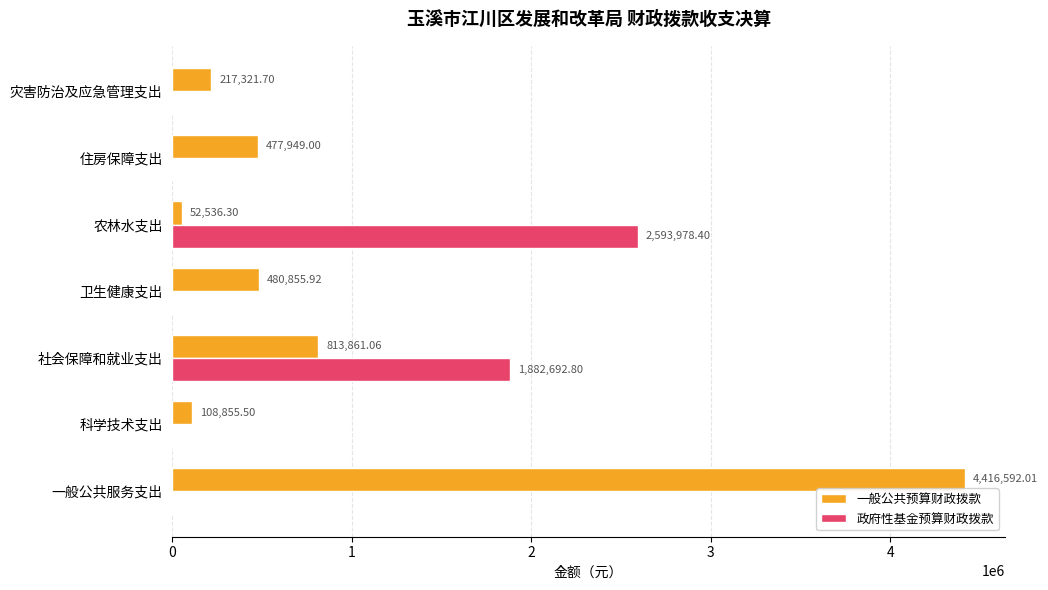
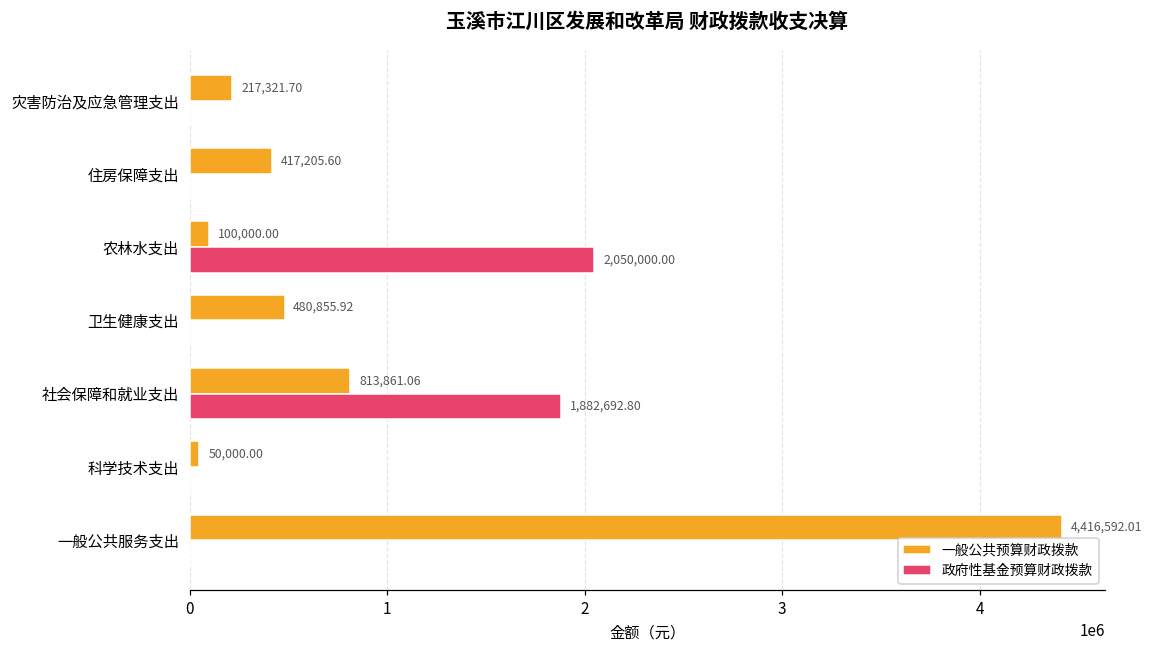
一般公共预算财政拨款, 住房保障支出: 477,949.00 -> 417,205.60
一般公共预算财政拨款, 农林水支出: 52,536.30 -> 100,000.00
政府性基金预算财政拨款, 农林水支出: 2,593,978.40 -> 2,050,000.00
一般公共预算财政拨款, 科学技术支出: 108,855.50 -> 50,000.00
